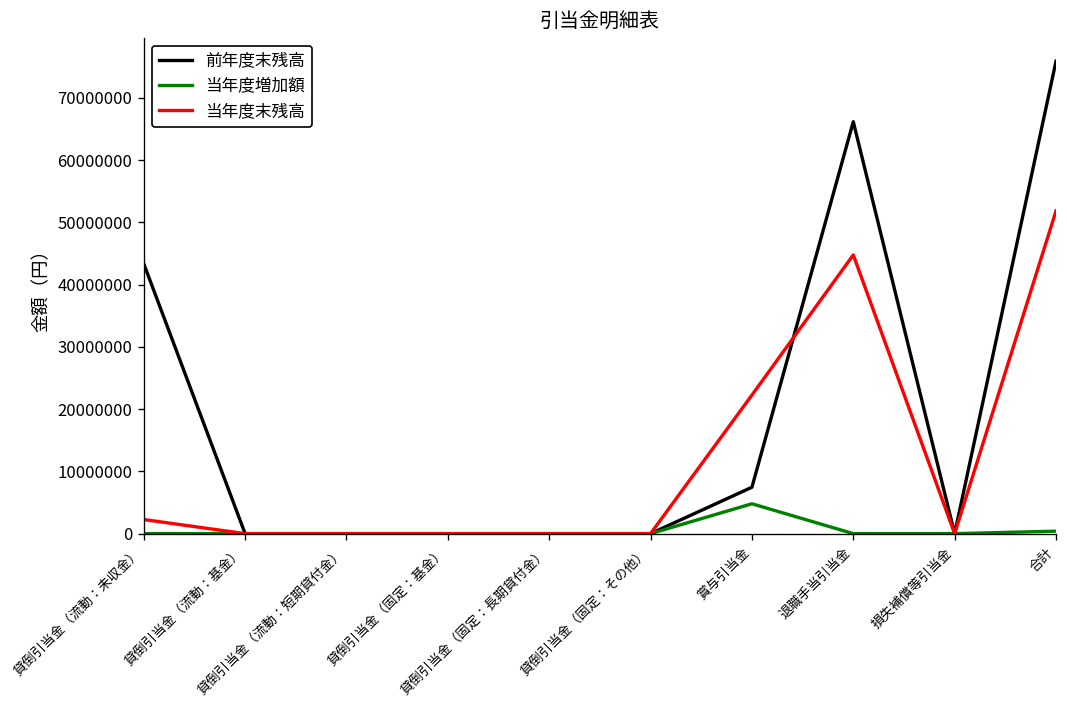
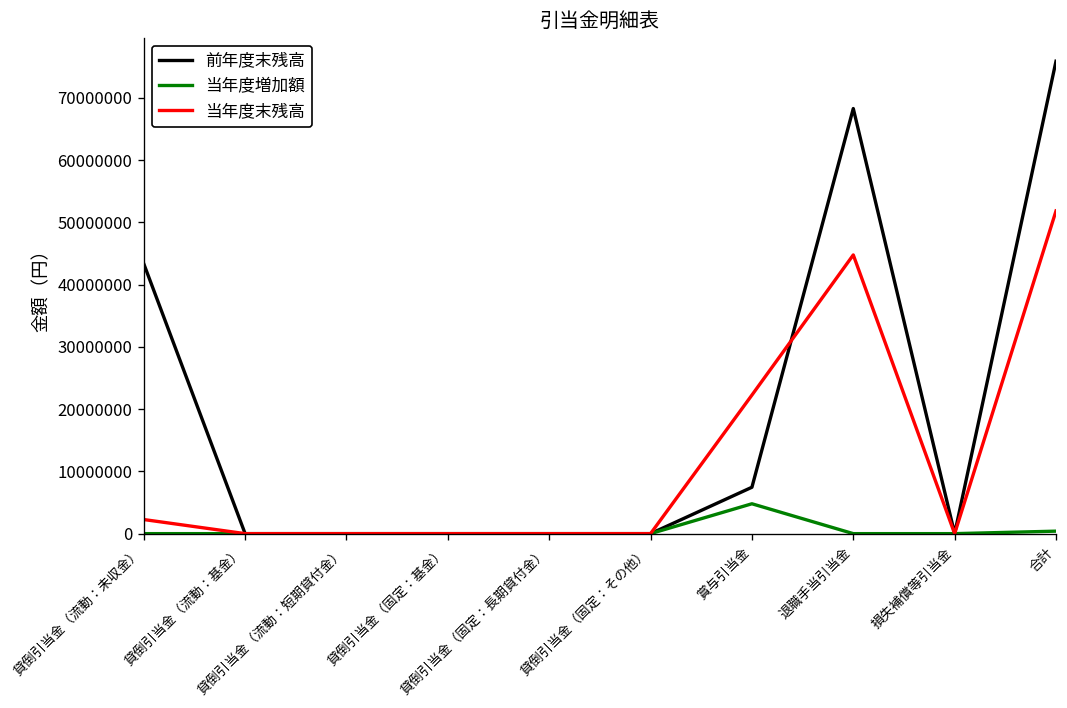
前年度末残高, 退職手当引当金: 66000000 -> 68000000
